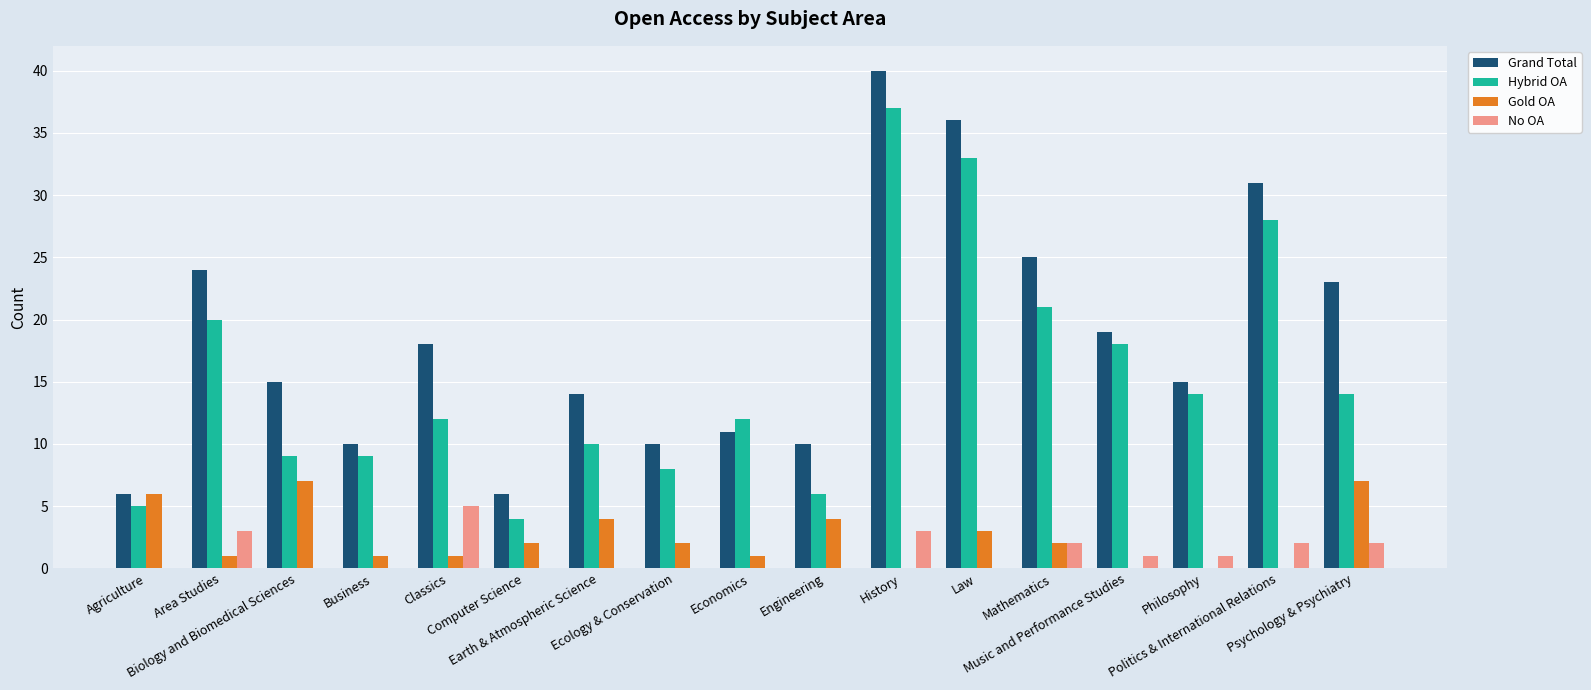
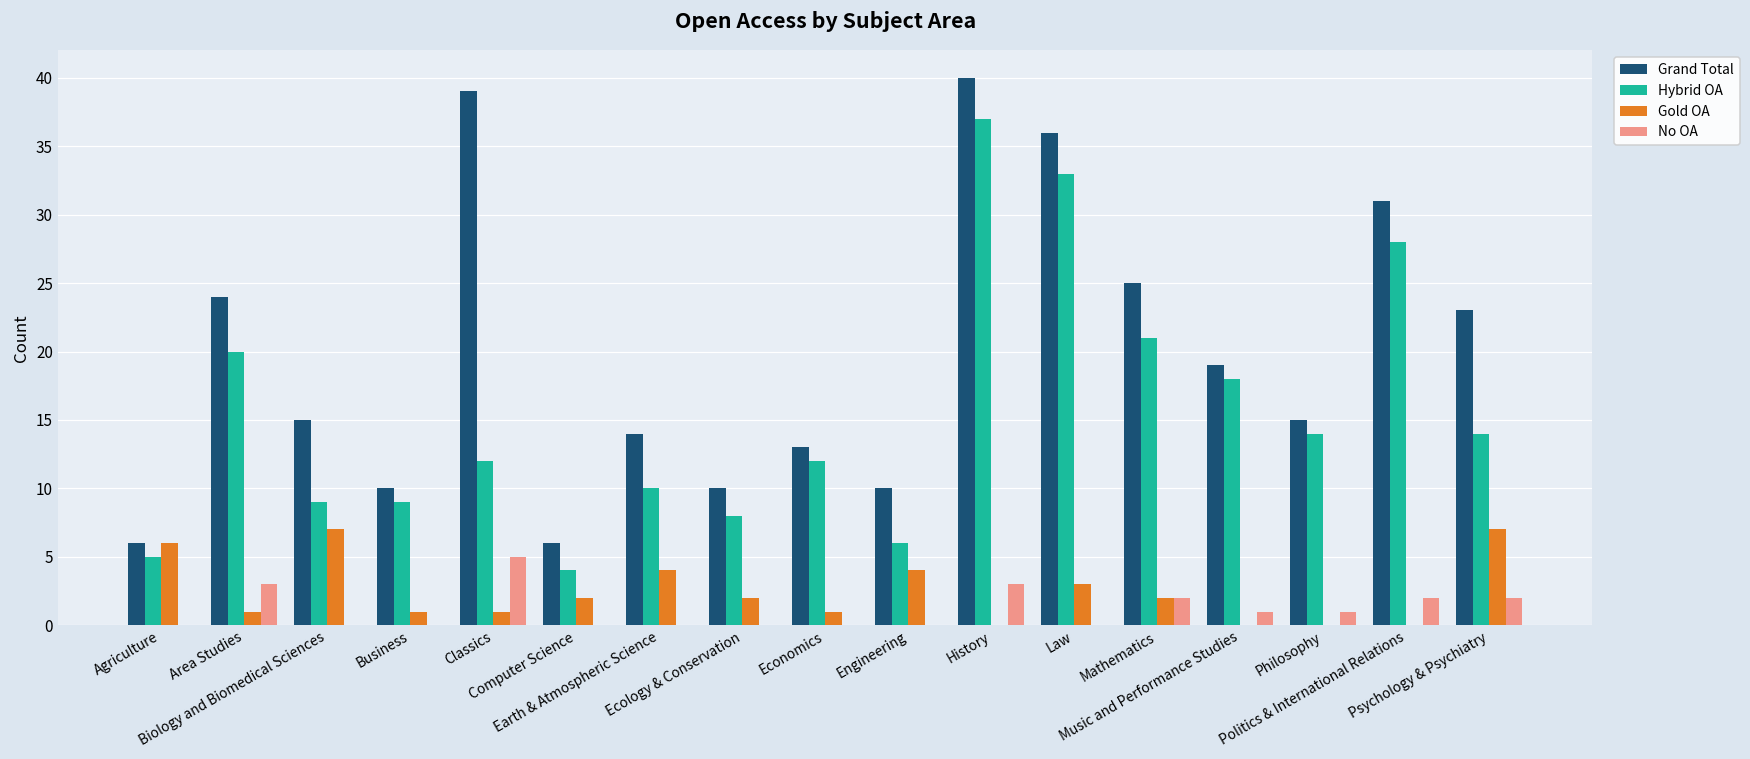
Grand Total, Classics: 18 -> 39
Grand Total, Economics: 11 -> 13
